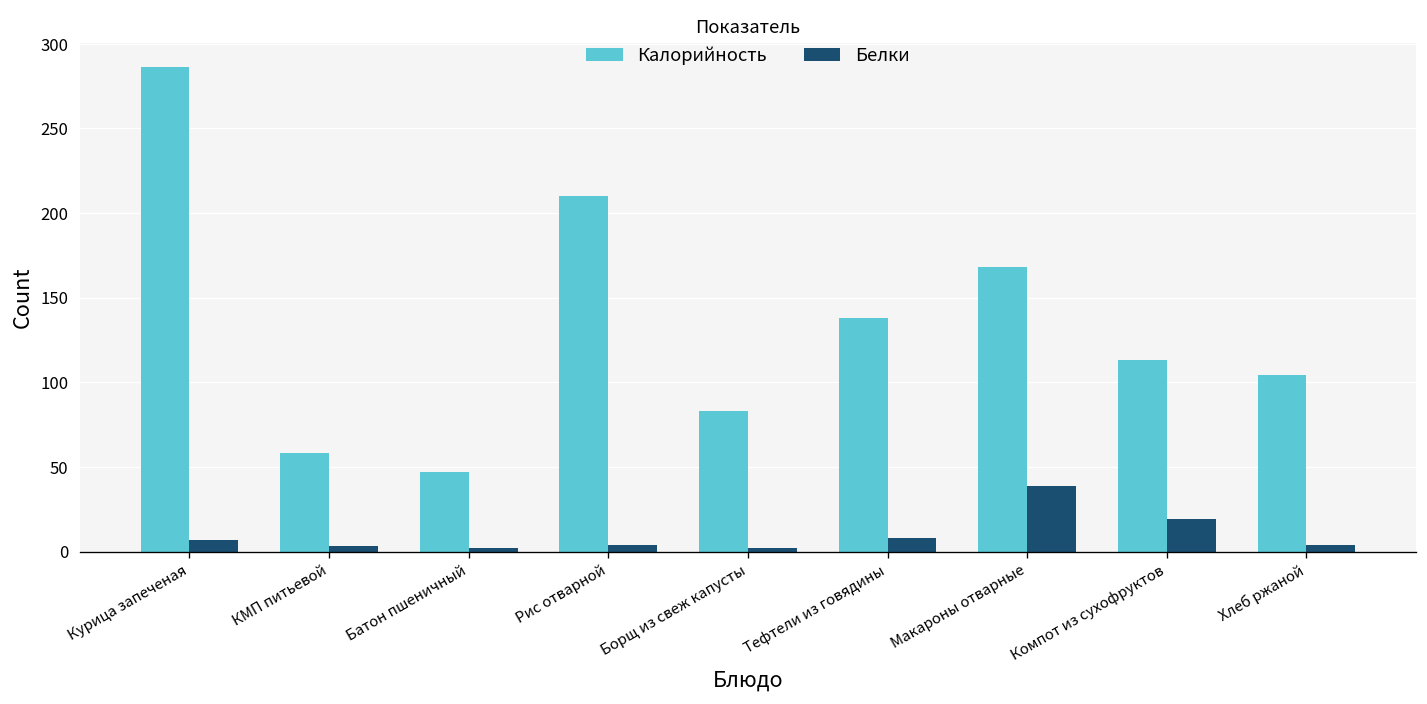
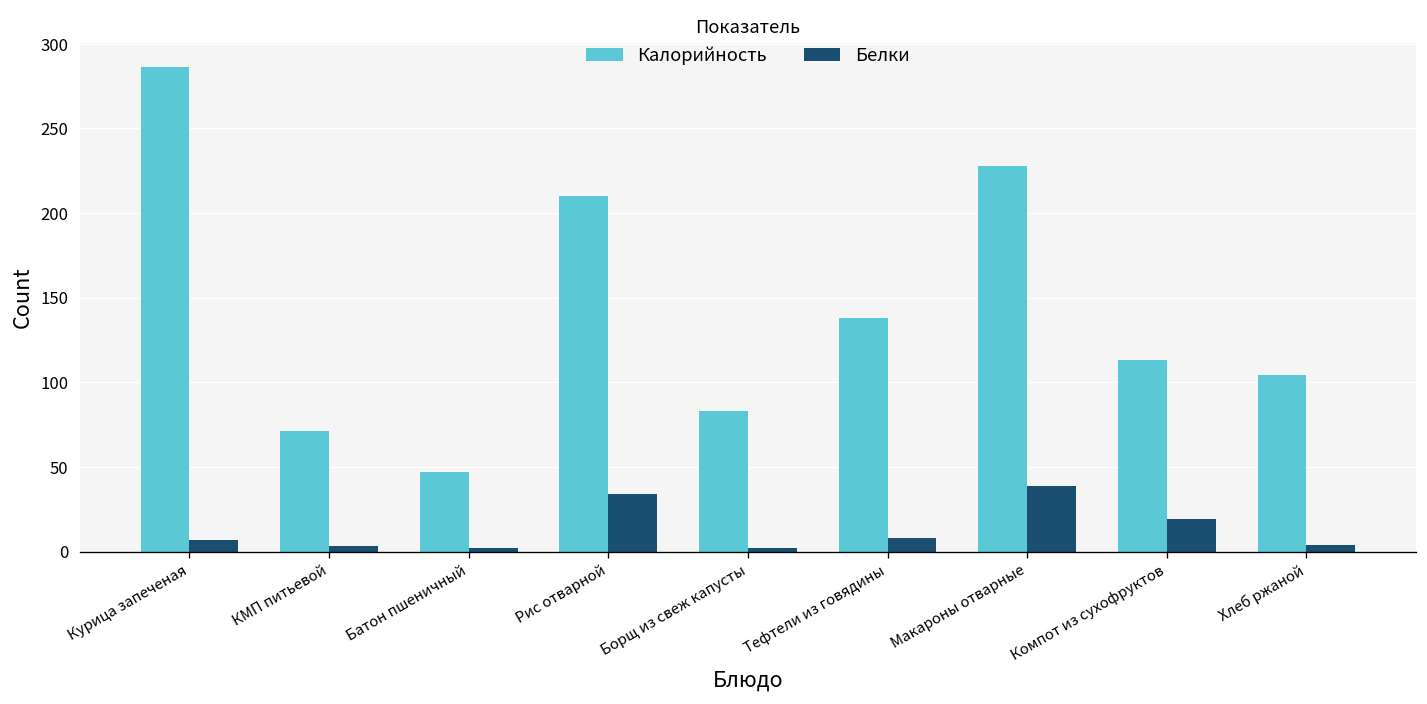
Калорийность, КМП питьевой: 58 -> 71
Белки, Рис отварной: 4 -> 34
Калорийность, Макароны отварные: 168 -> 228
